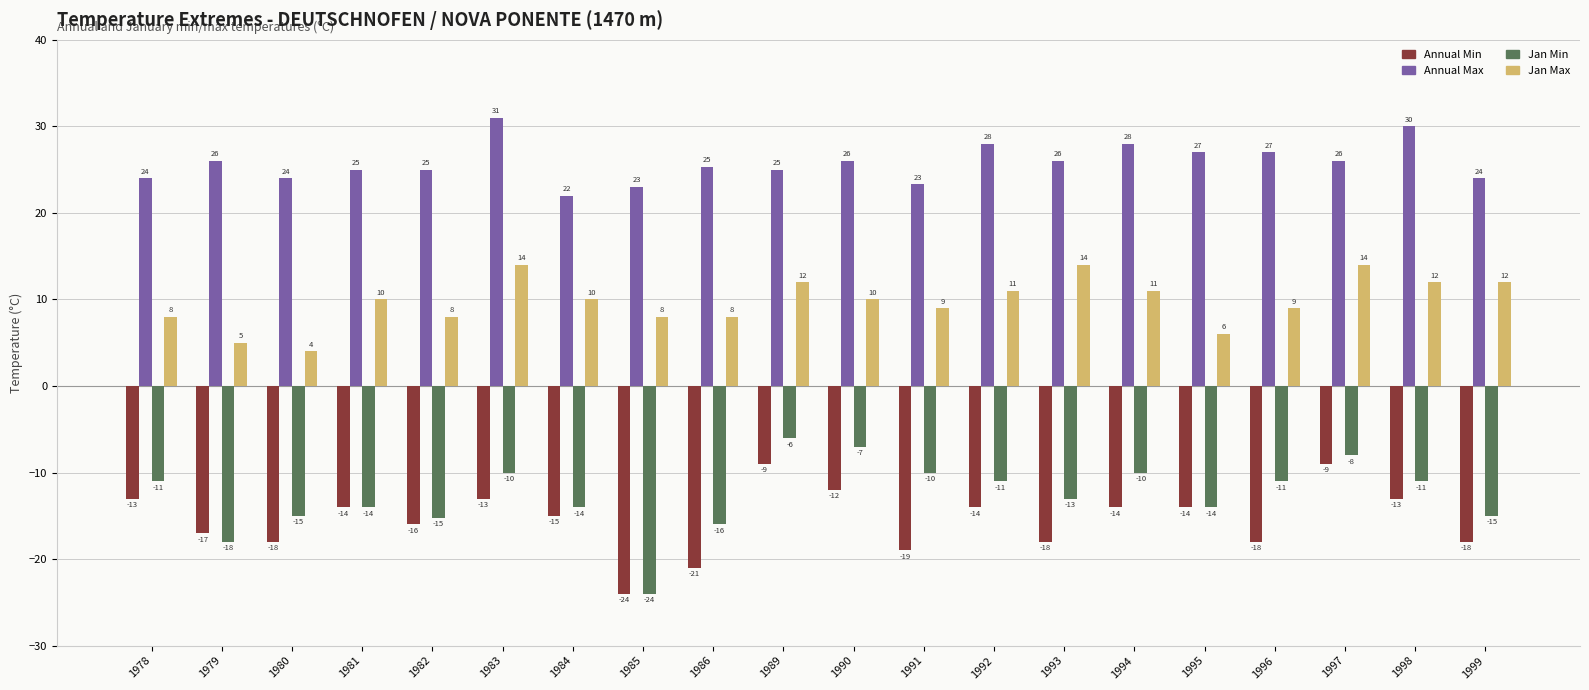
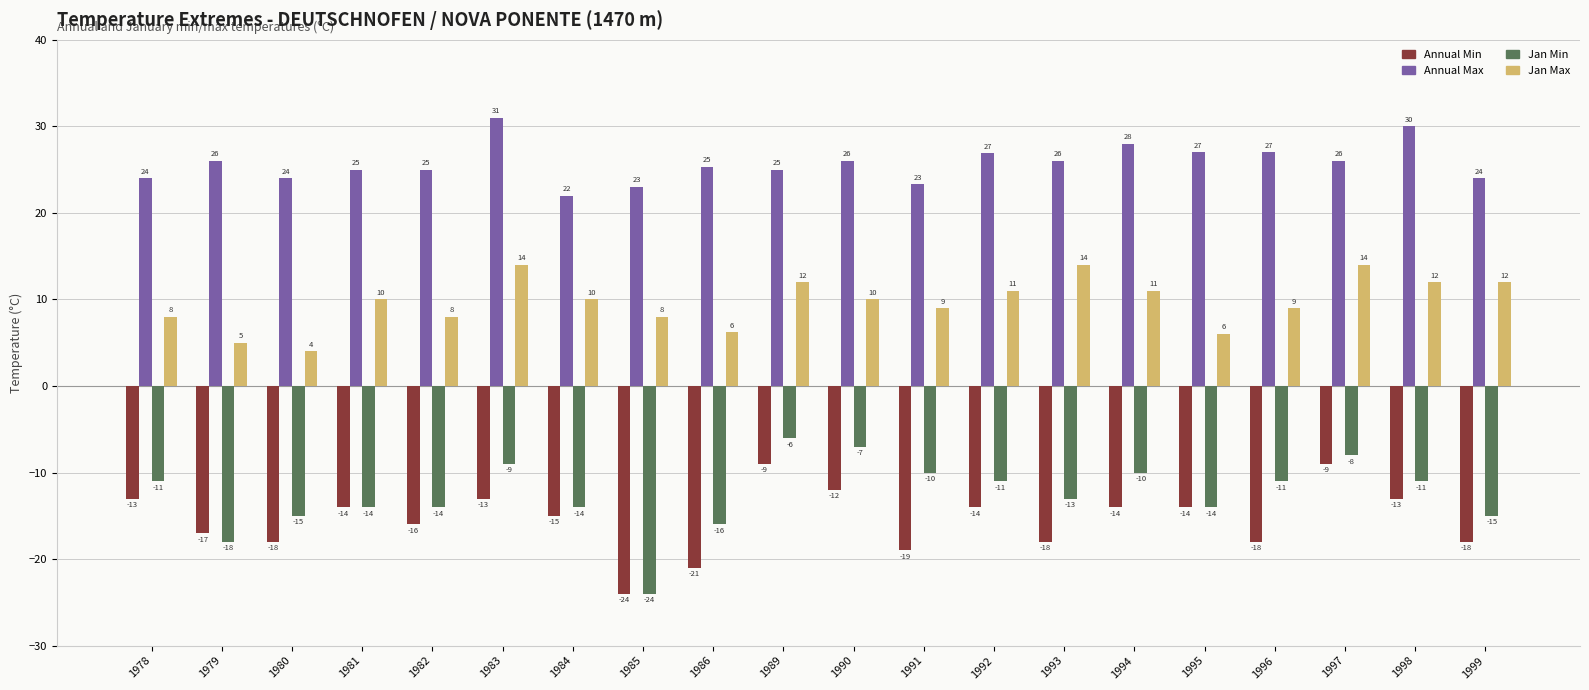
Jan Min, 1982: -15 -> -14
Jan Min, 1983: -10 -> -9
Jan Max, 1986: 8 -> 6
Annual Max, 1992: 28 -> 27
